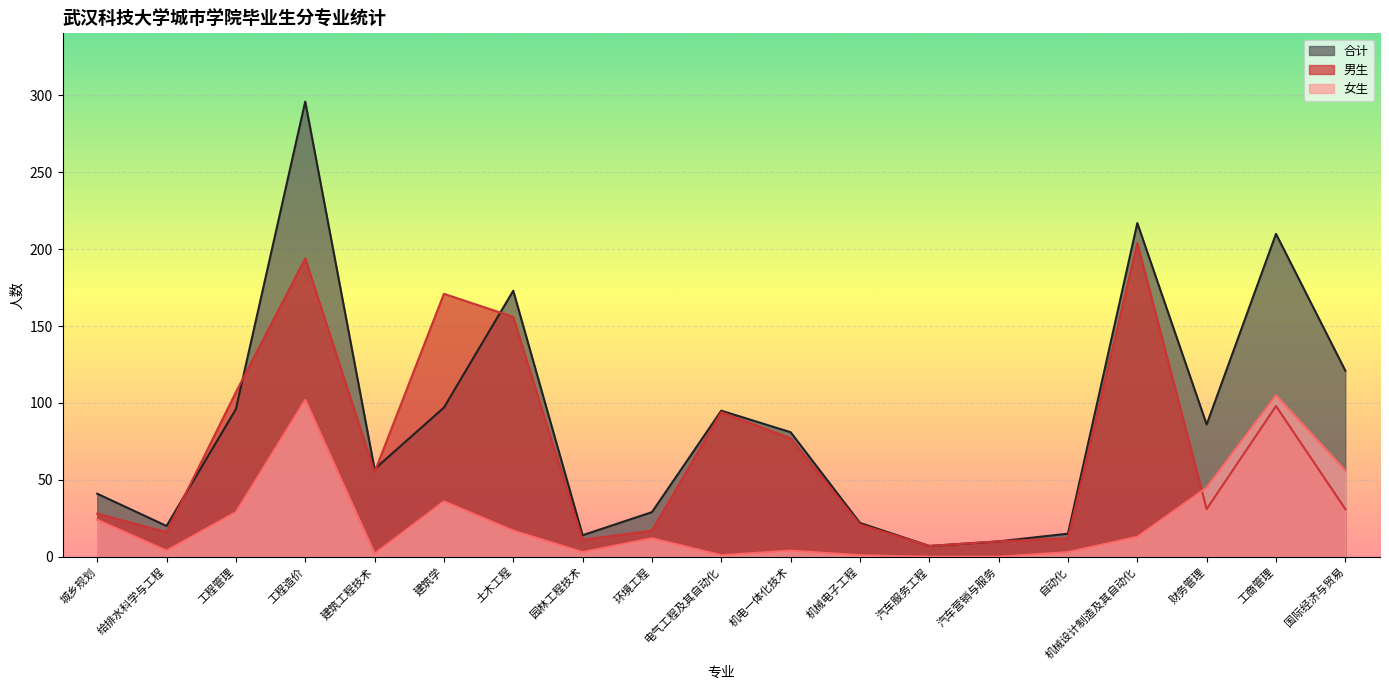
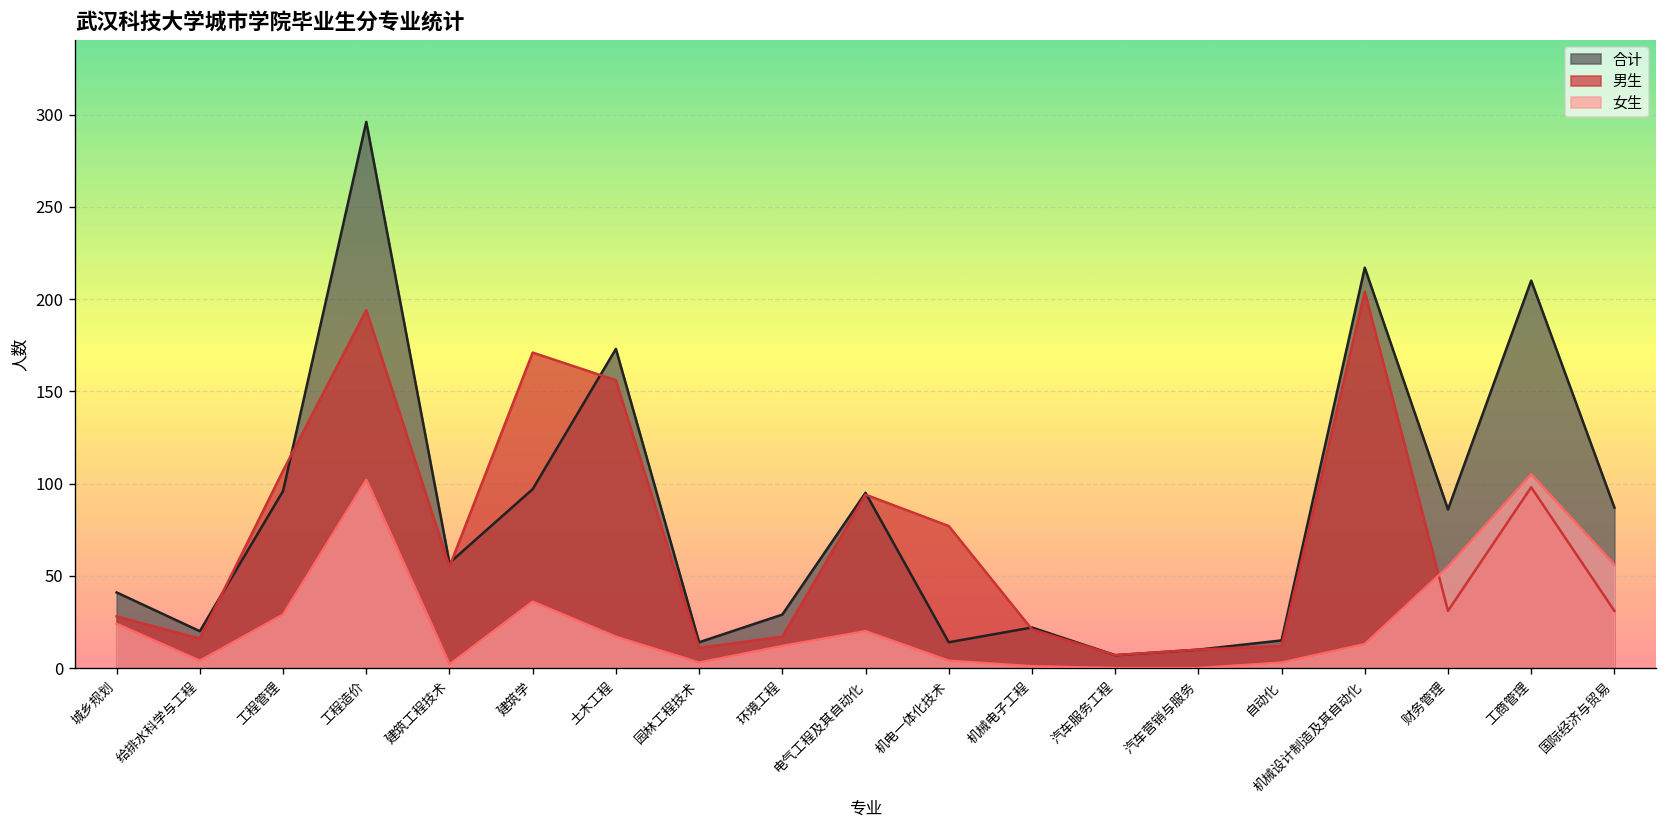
女生, 电气工程及其自动化: 1 -> 20
合计, 机电一体化技术: 81 -> 14
女生, 财务管理: 45 -> 55
合计, 国际经济与贸易: 121 -> 87
